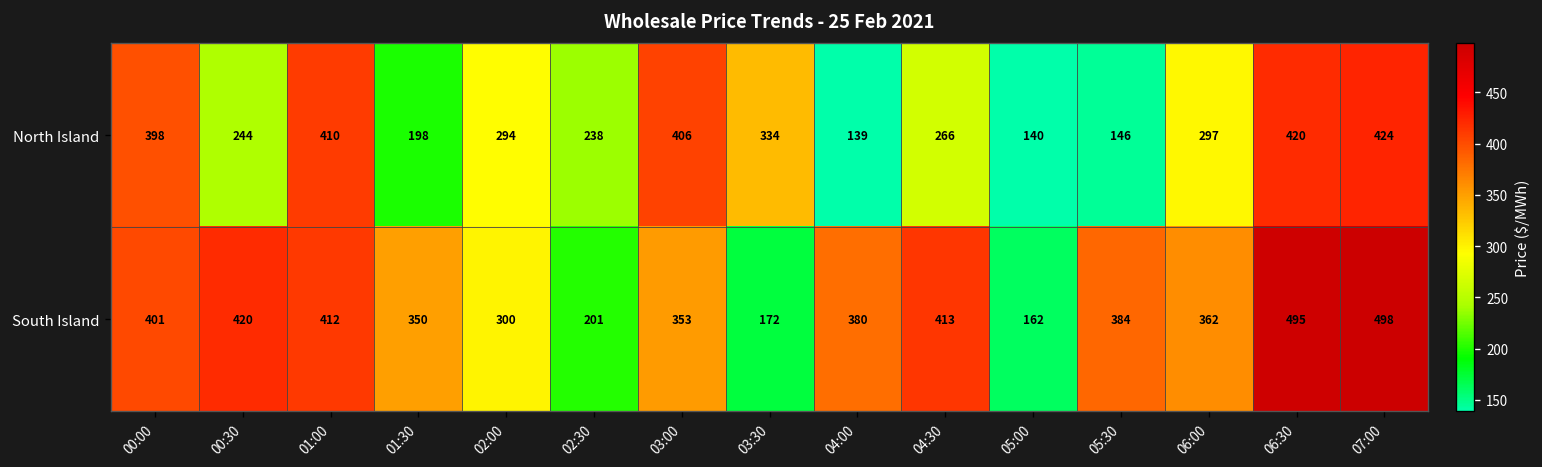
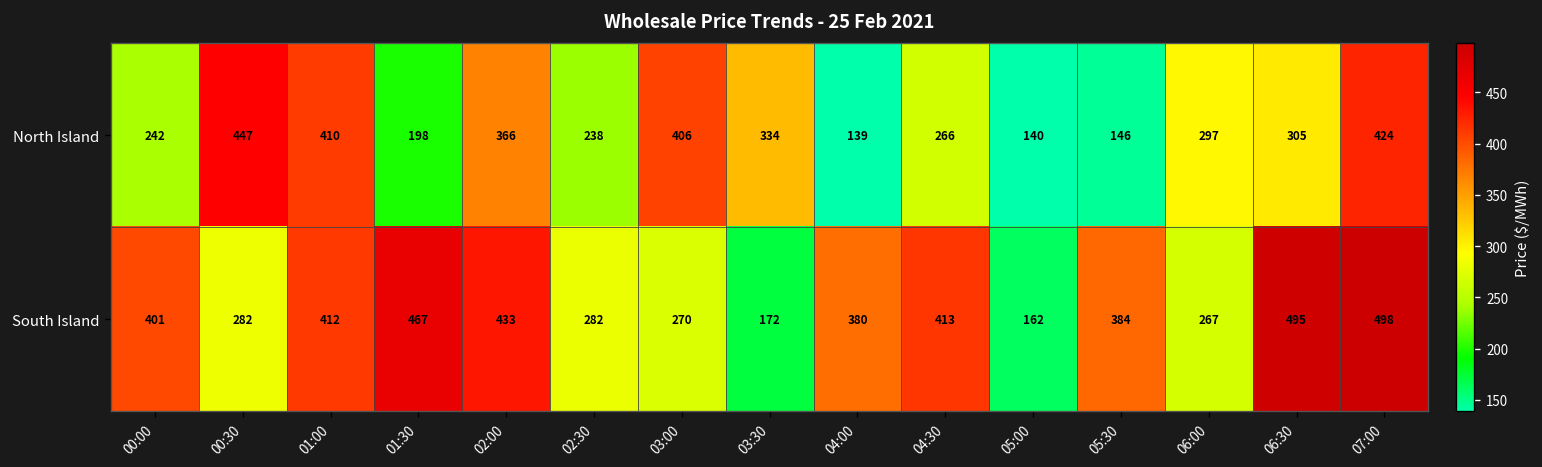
North Island, 00:00: 398 -> 242
North Island, 00:30: 244 -> 447
North Island, 02:00: 294 -> 366
North Island, 06:30: 420 -> 305
South Island, 00:30: 420 -> 282
South Island, 01:30: 350 -> 467
South Island, 02:00: 300 -> 433
South Island, 02:30: 201 -> 282
South Island, 03:00: 353 -> 270
South Island, 06:00: 362 -> 267
